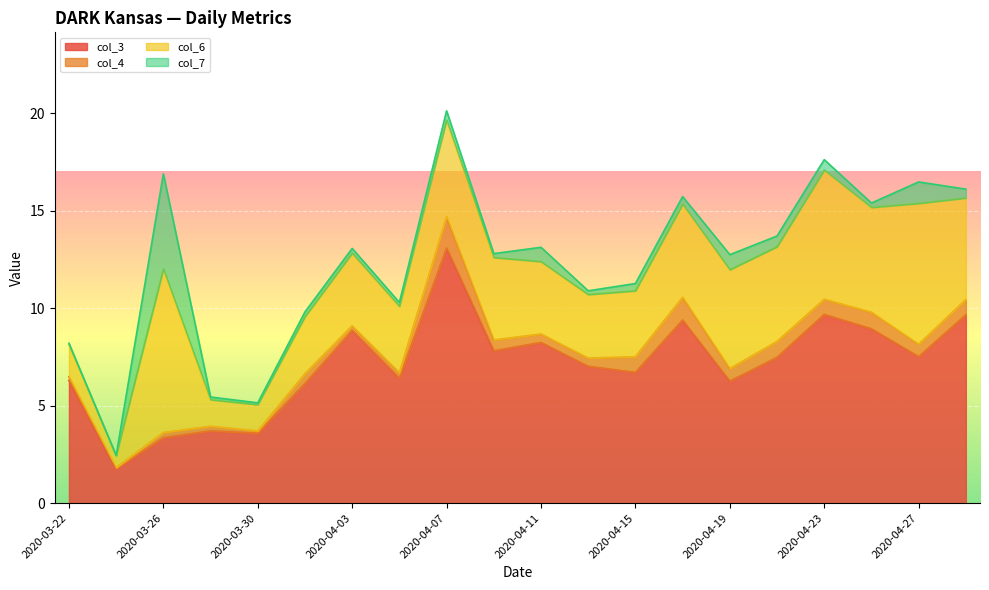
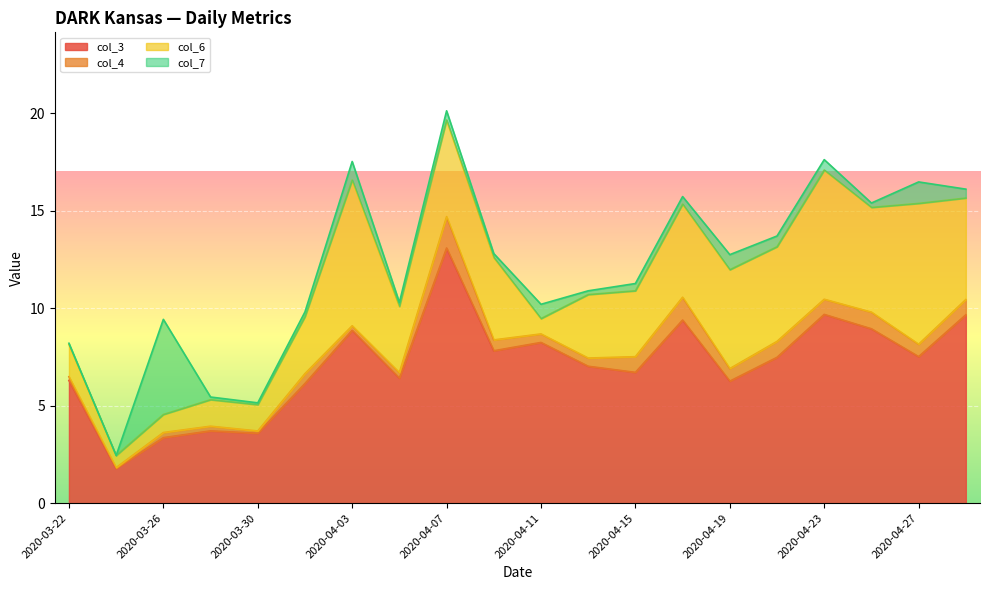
col_6, 2020-03-26: 8.4 -> 0.9
col_6, 2020-04-03: 3.7 -> 7.5
col_7, 2020-04-03: 0.2 -> 1.0
col_6, 2020-04-11: 3.7 -> 0.8
